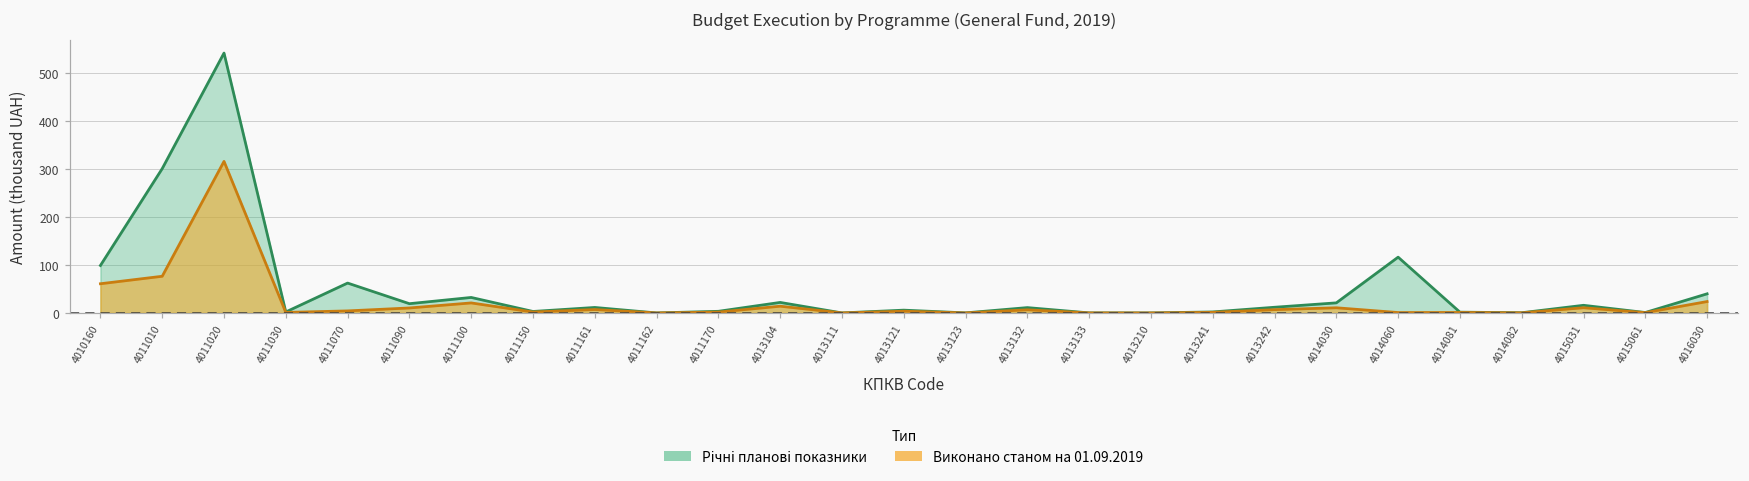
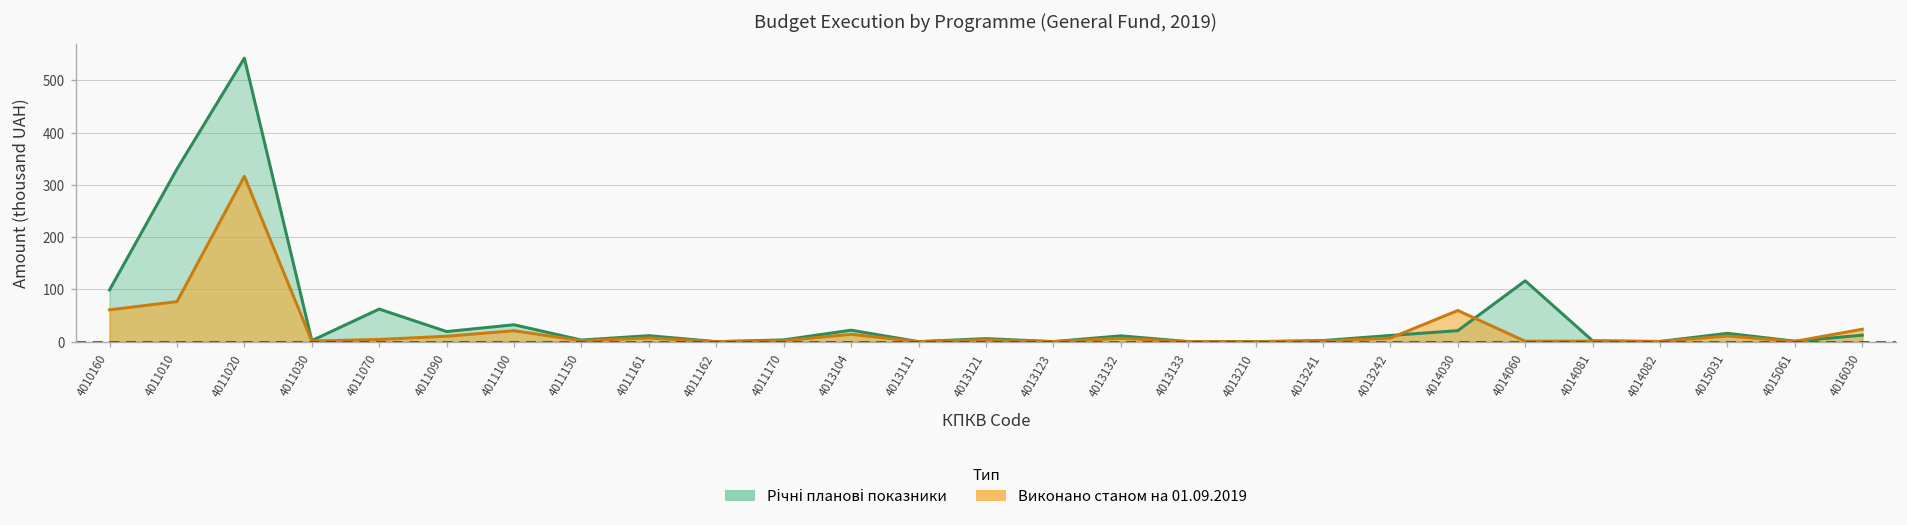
Річні планові показники, 4011010: 300 -> 330
Виконано станом на 01.09.2019, 4014030: 10 -> 60
Річні планові показники, 4016030: 40 -> 10
